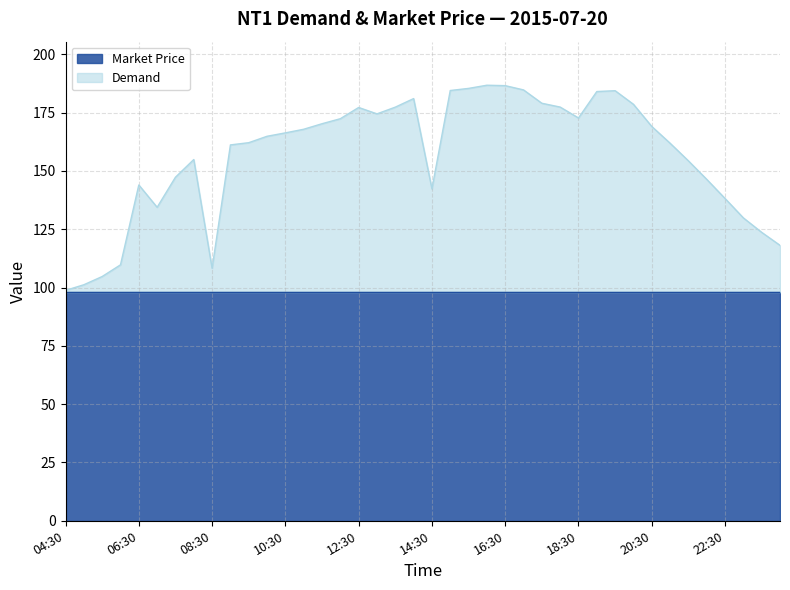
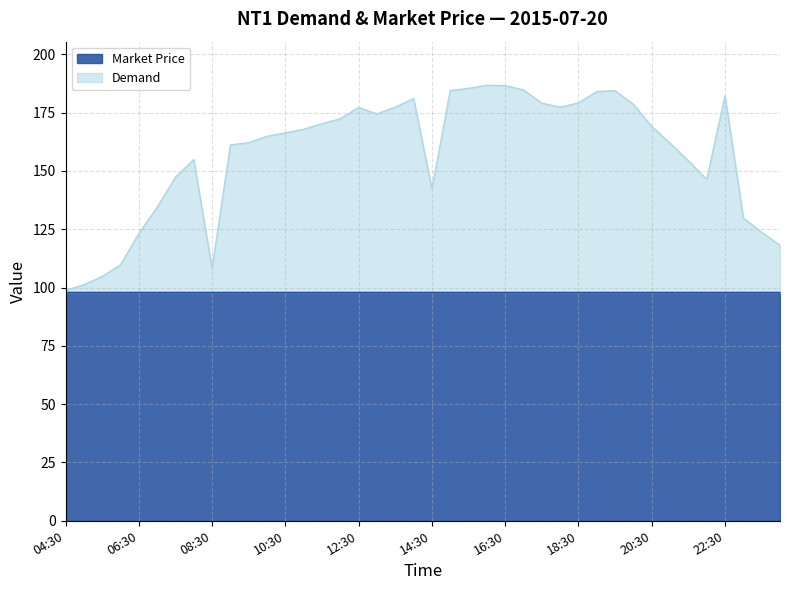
Demand, 06:30: 144 -> 123
Demand, 18:30: 173 -> 179
Demand, 22:30: 138 -> 182
